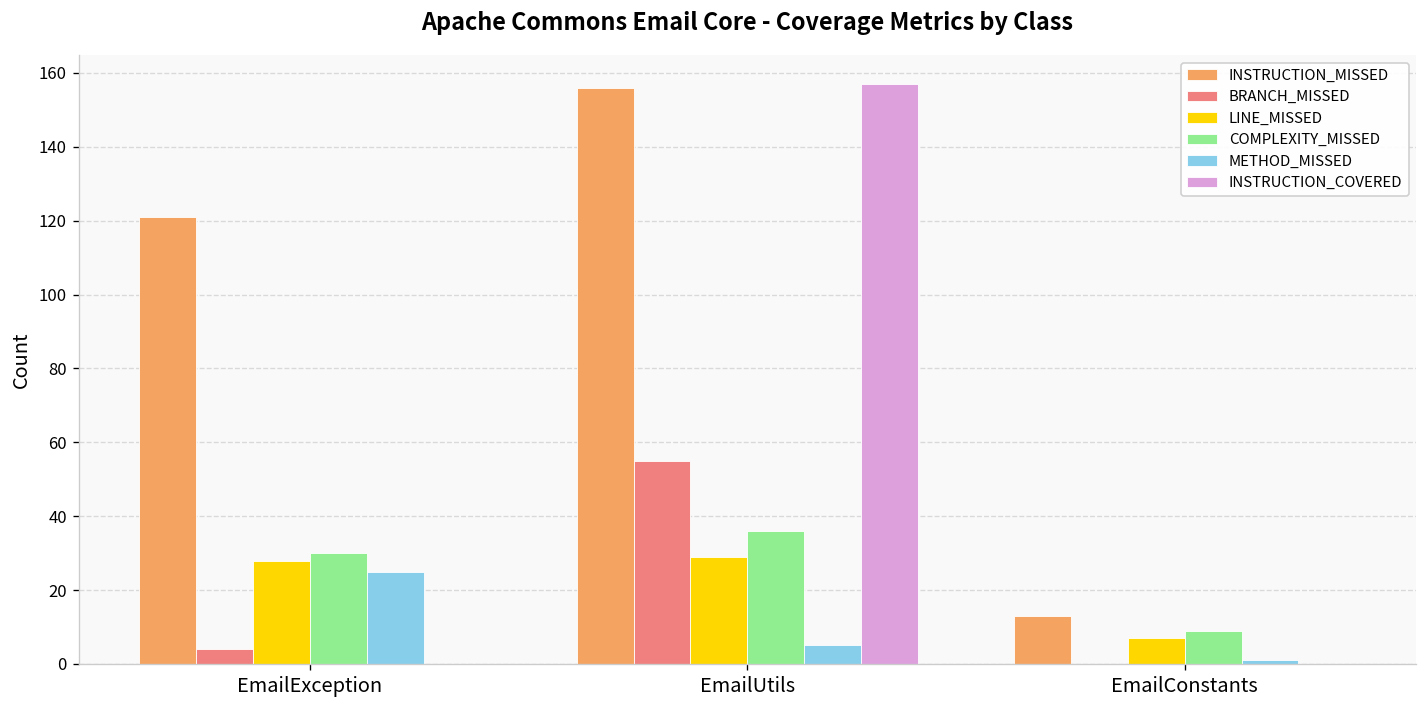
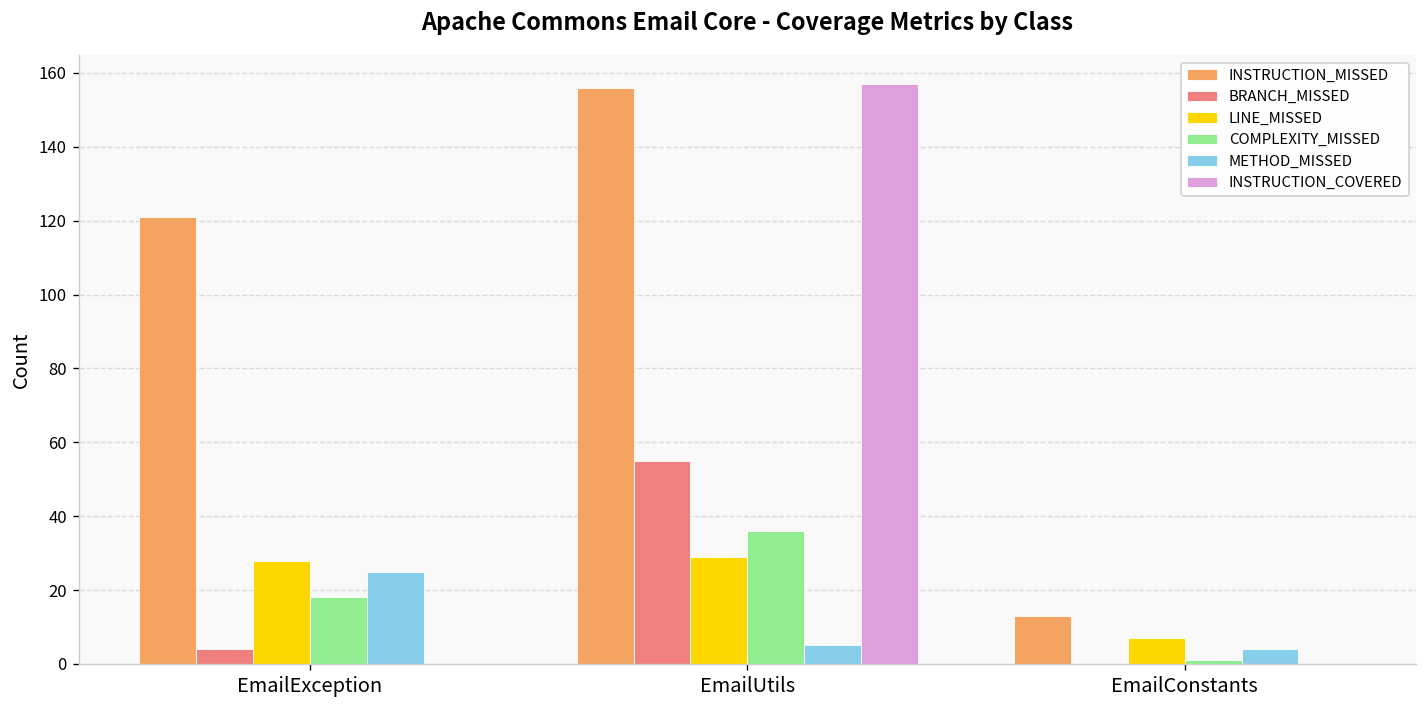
COMPLEXITY_MISSED, EmailException: 30 -> 18
COMPLEXITY_MISSED, EmailConstants: 9 -> 1
METHOD_MISSED, EmailConstants: 1 -> 4
